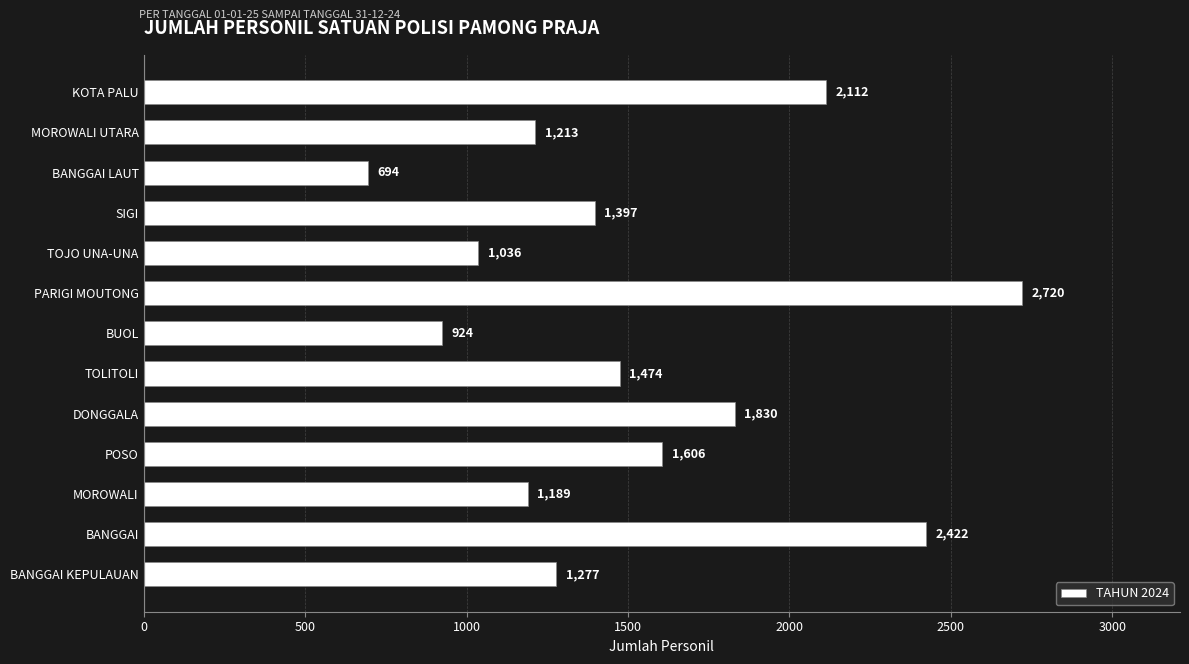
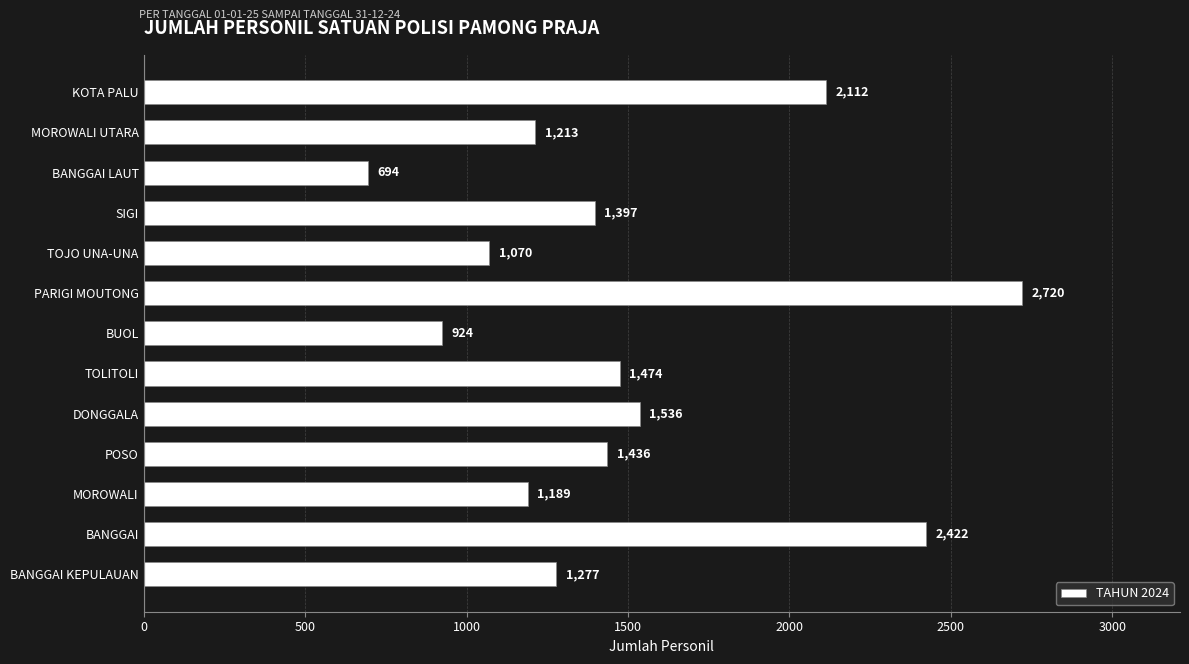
TOJO UNA-UNA: 1,036 -> 1,070
DONGGALA: 1,830 -> 1,536
POSO: 1,606 -> 1,436
